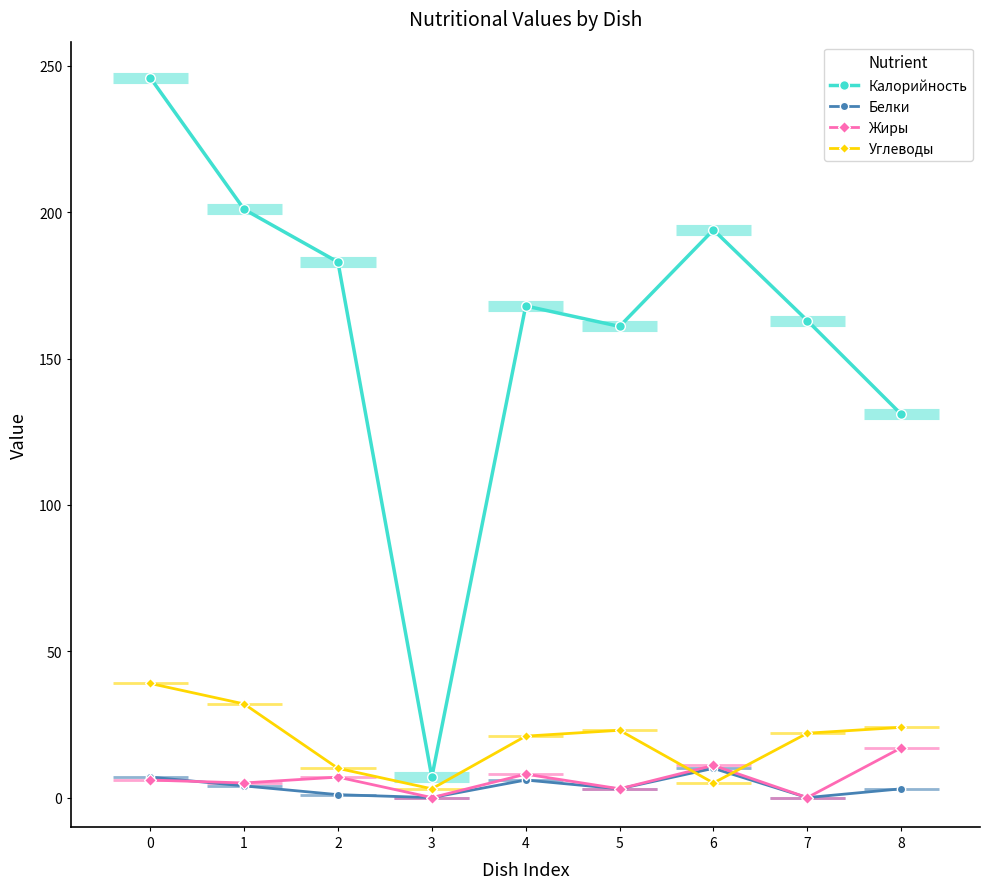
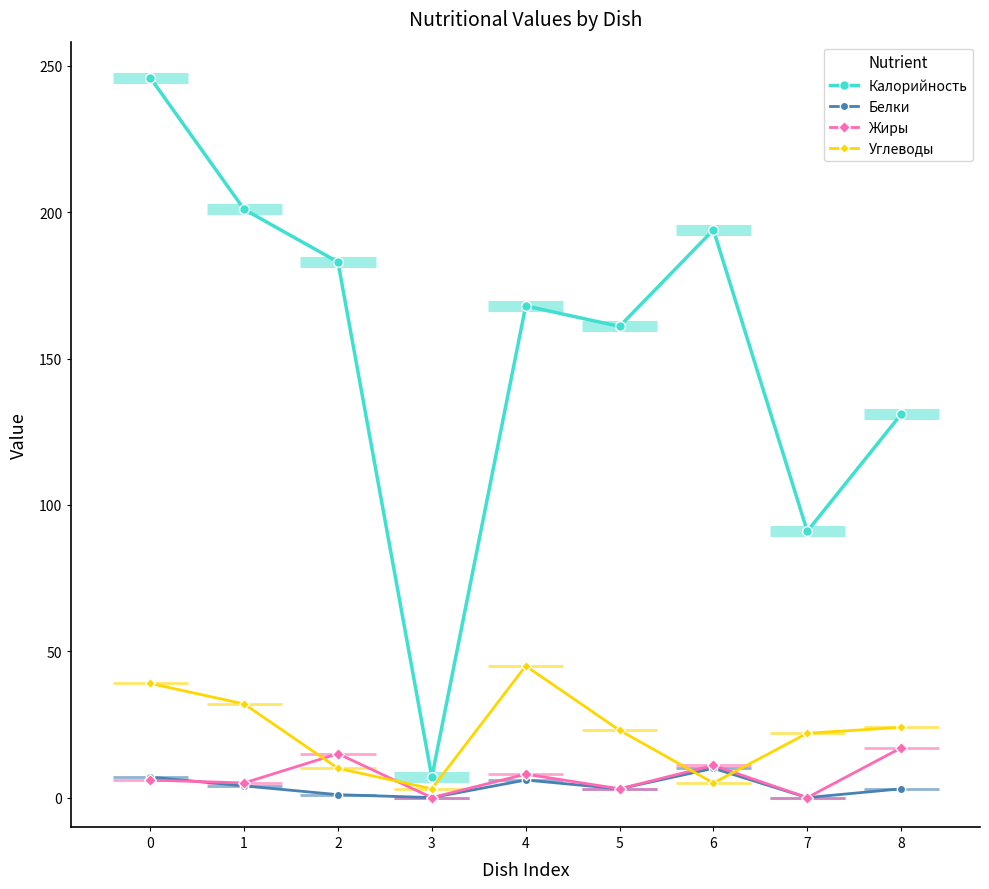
Жиры, 2: 7 -> 15
Углеводы, 4: 21 -> 45
Калорийность, 7: 163 -> 91
